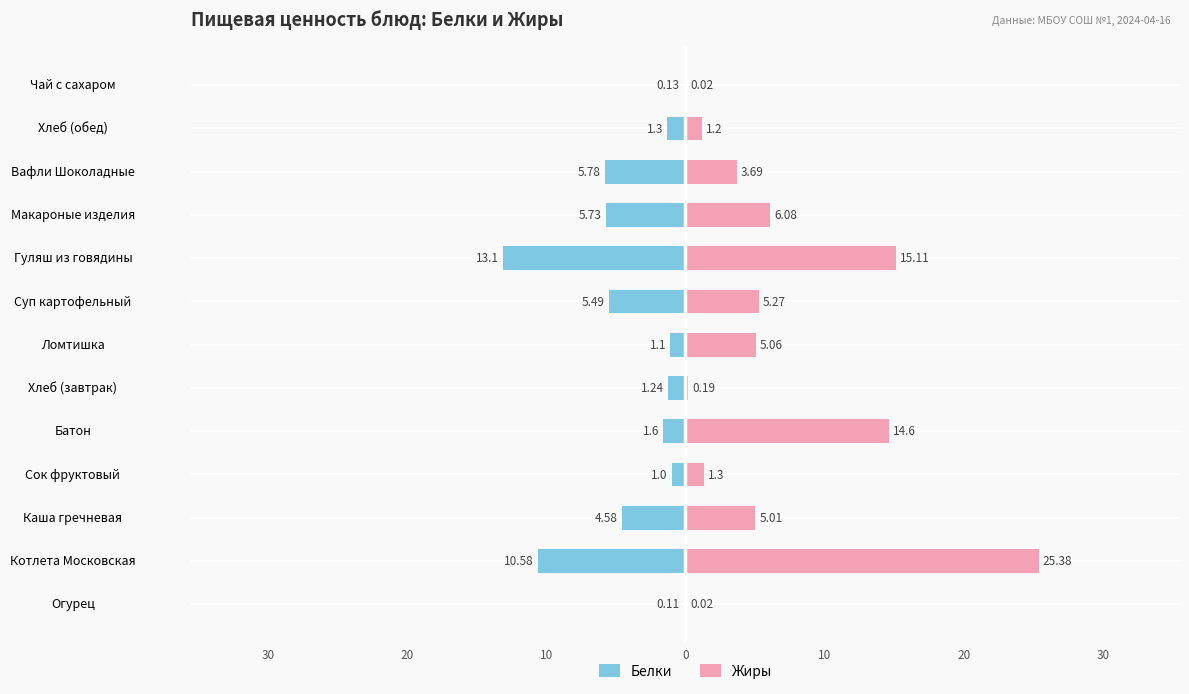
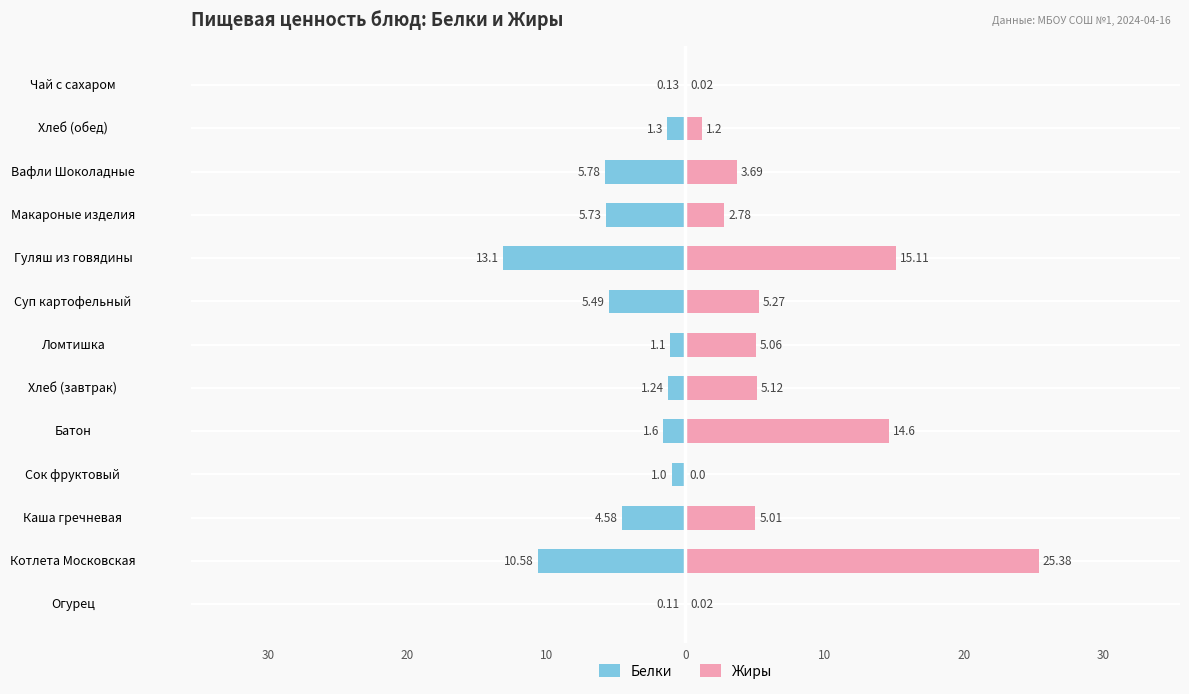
Жиры, Макароные изделия: 6.08 -> 2.78
Жиры, Хлеб (завтрак): 0.19 -> 5.12
Жиры, Сок фруктовый: 1.3 -> 0.0
